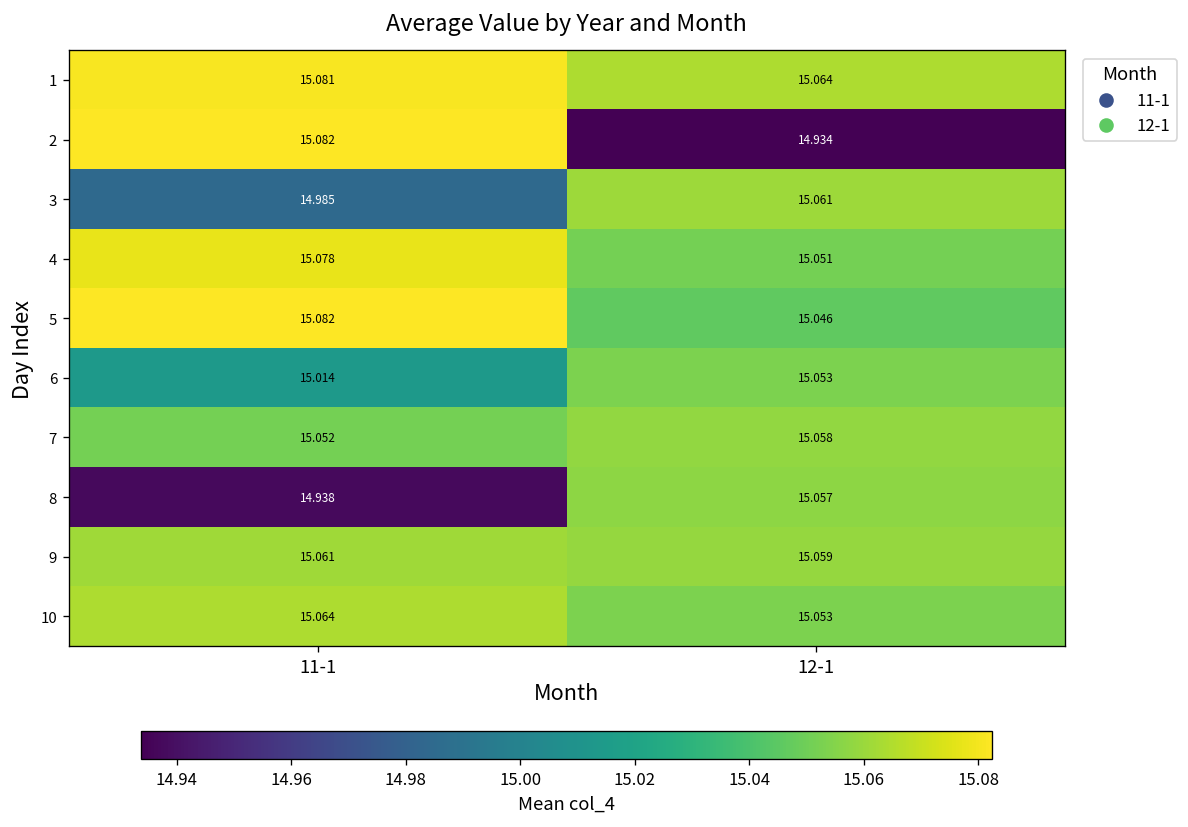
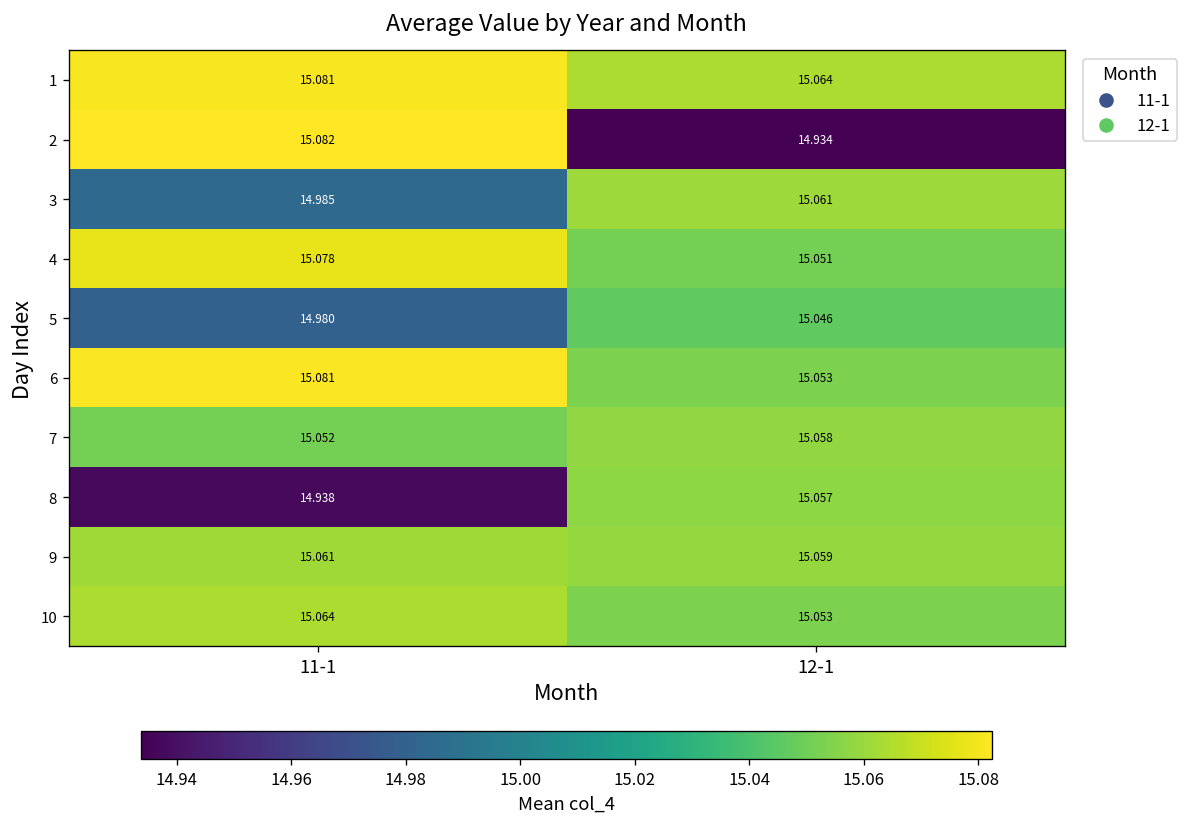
5, 11-1: 15.082 -> 14.980
6, 11-1: 15.014 -> 15.081
